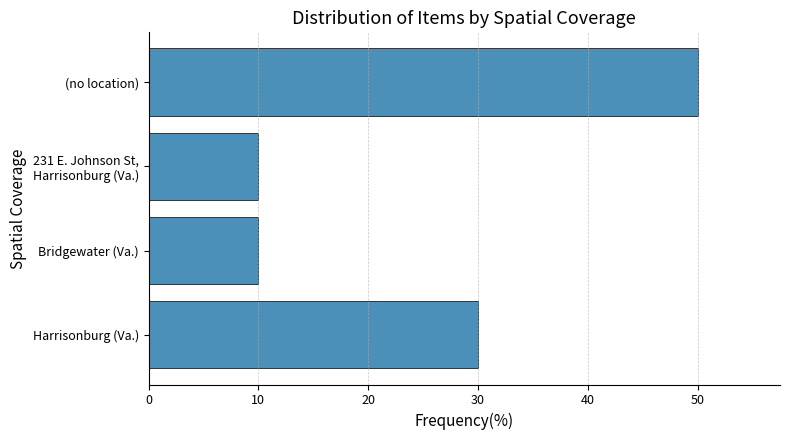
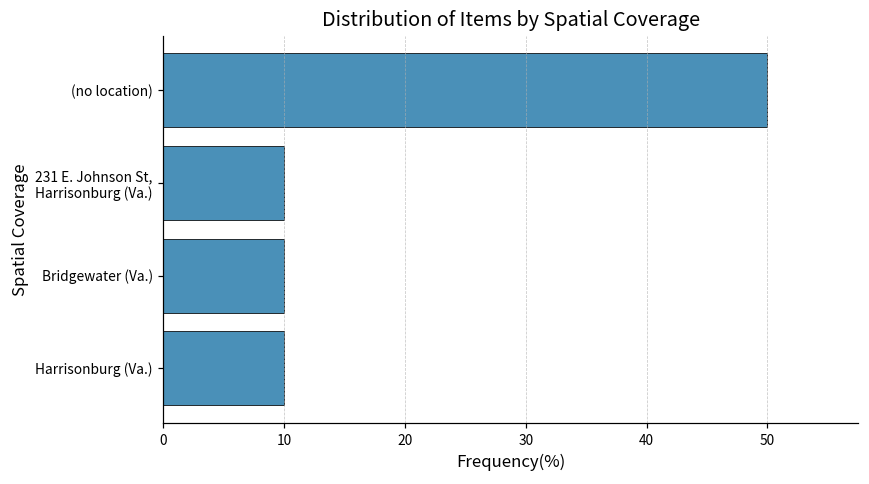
Harrisonburg (Va.): 30.0 -> 10.0
